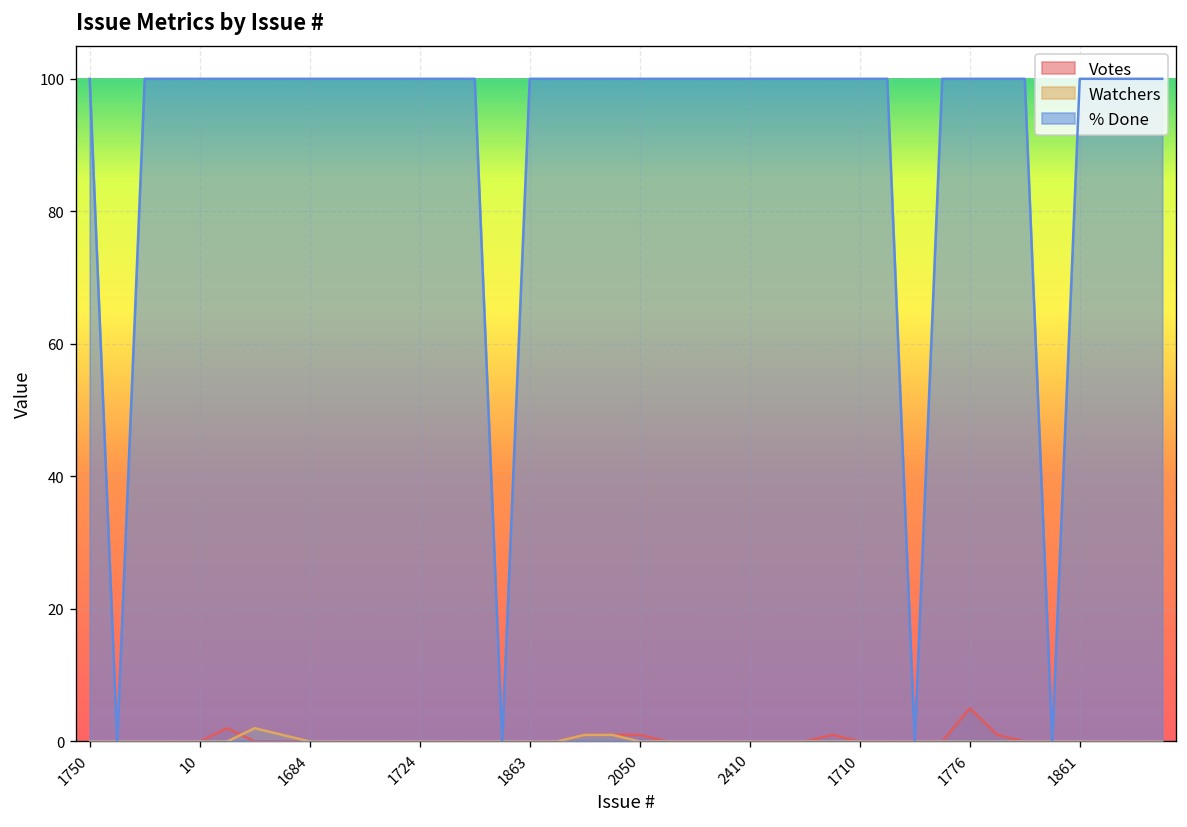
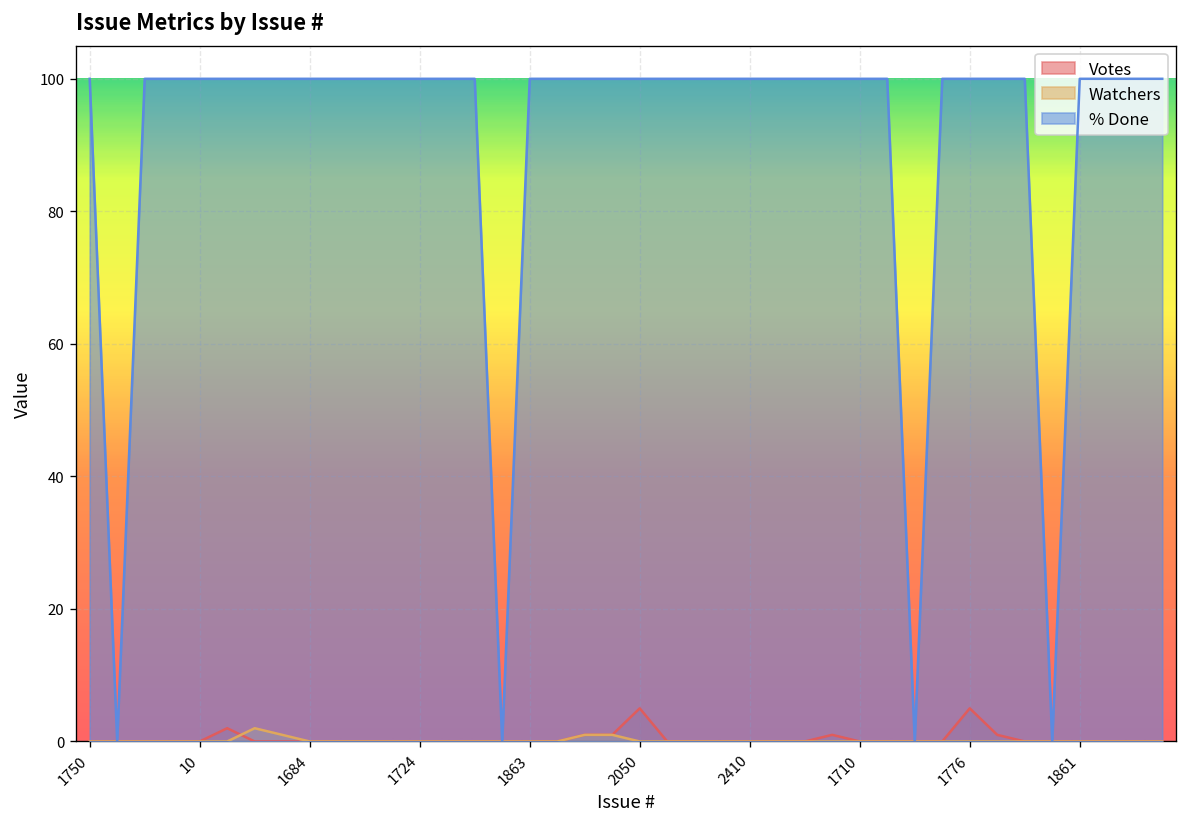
Votes, 2050: 1 -> 5
